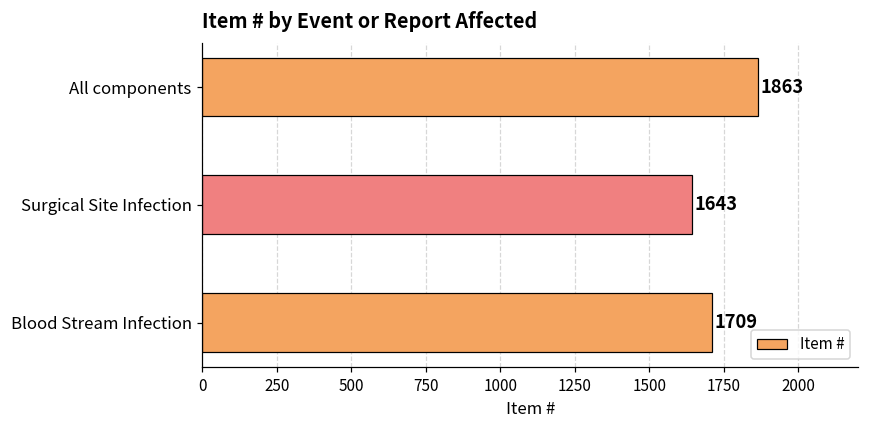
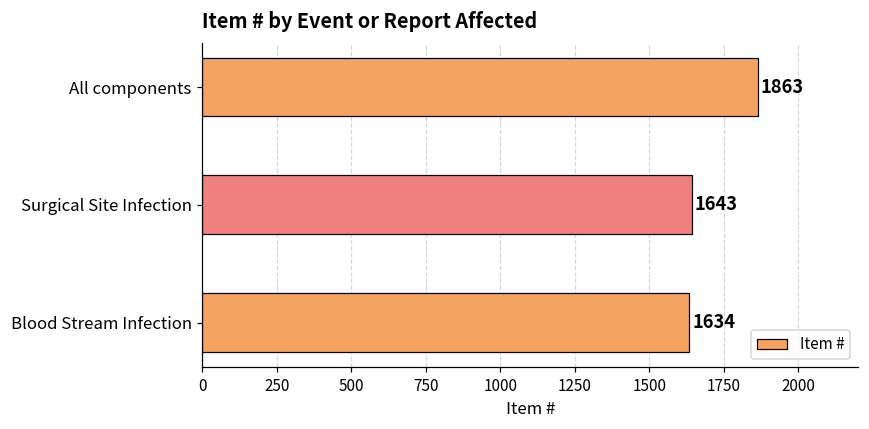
Blood Stream Infection: 1709 -> 1634
